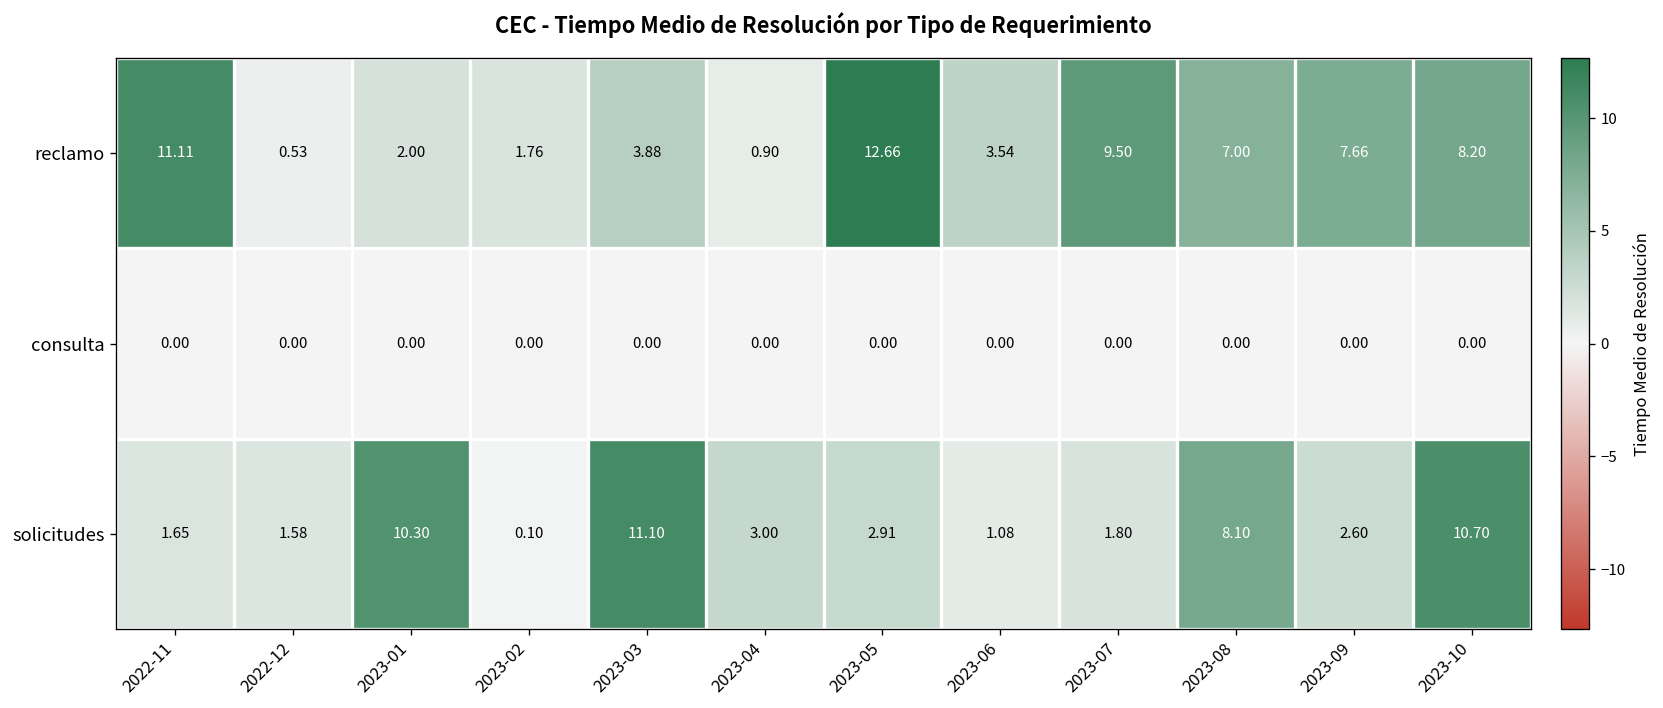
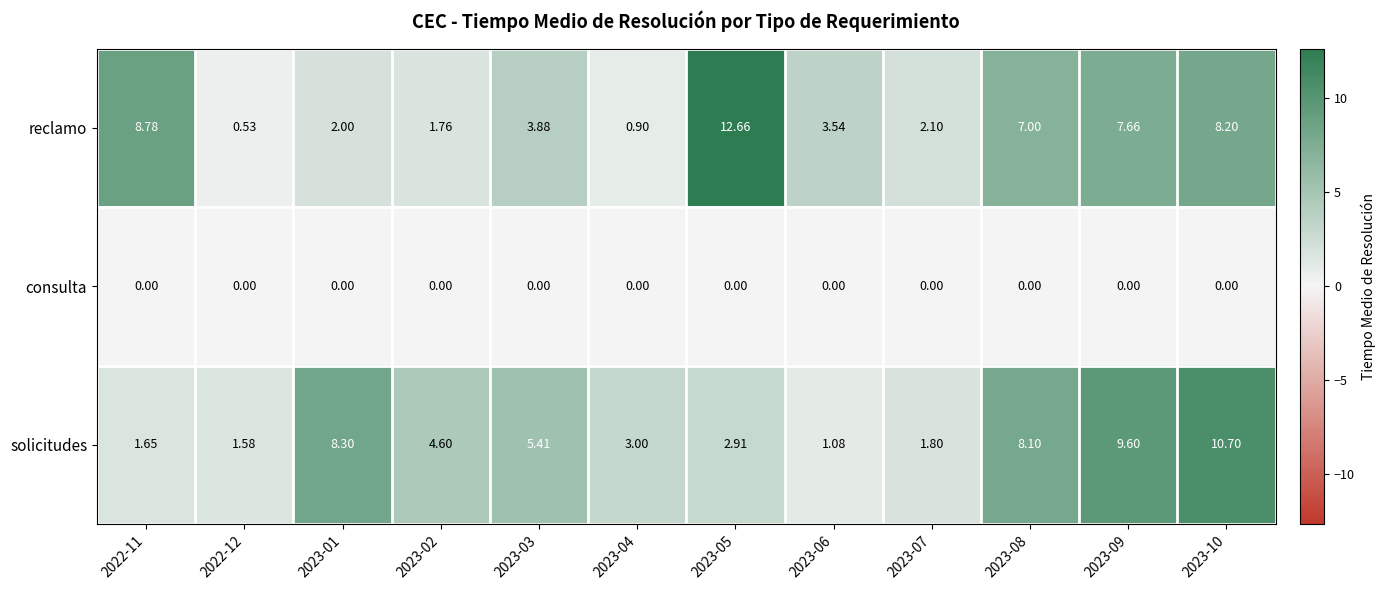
reclamo, 2022-11: 11.11 -> 8.78
reclamo, 2023-07: 9.50 -> 2.10
solicitudes, 2023-01: 10.30 -> 8.30
solicitudes, 2023-02: 0.10 -> 4.60
solicitudes, 2023-03: 11.10 -> 5.41
solicitudes, 2023-09: 2.60 -> 9.60
